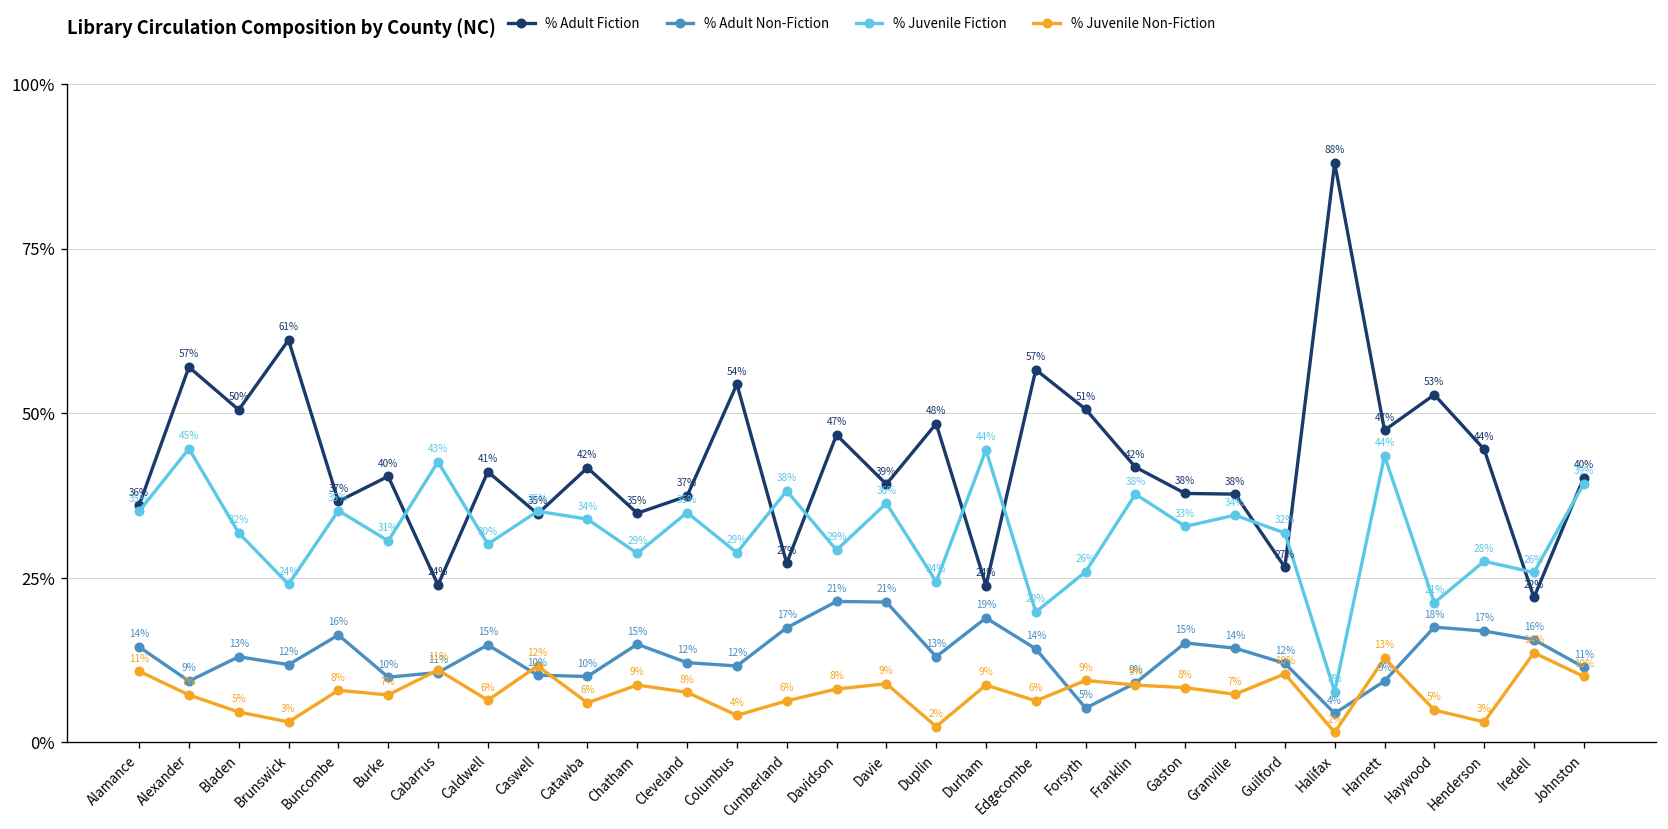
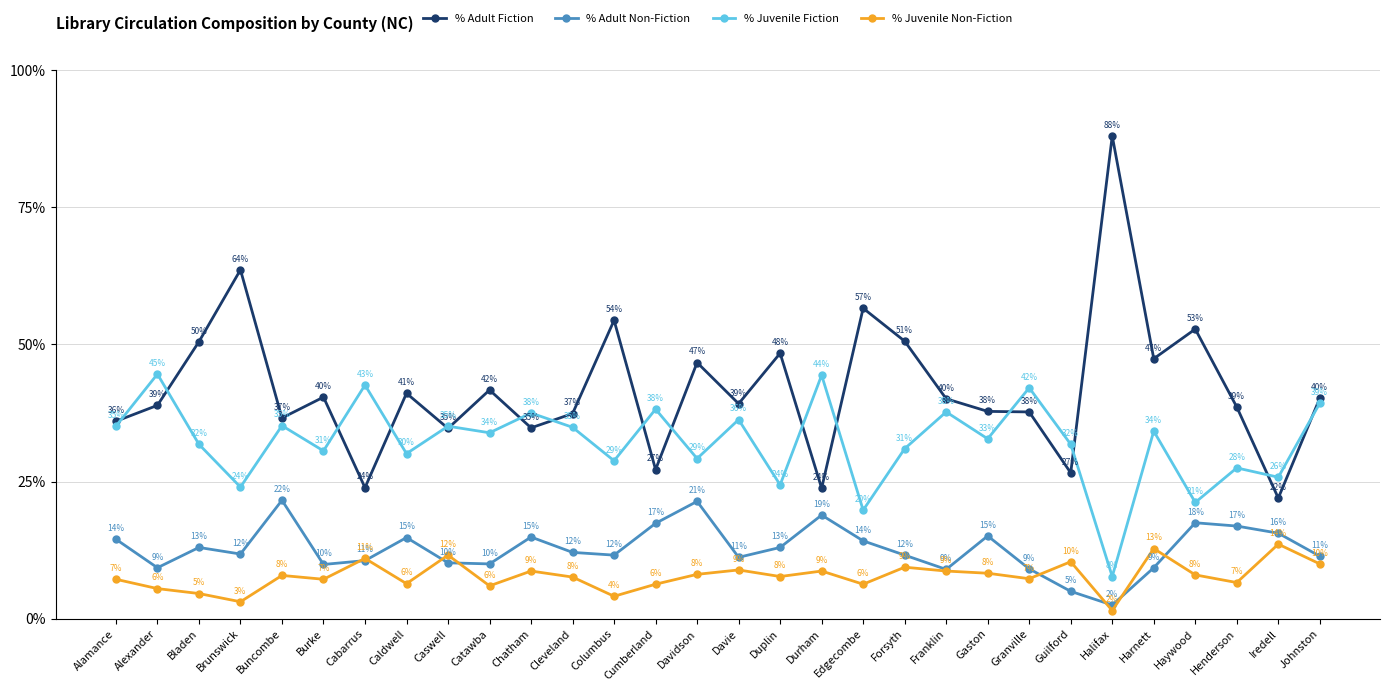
% Juvenile Non-Fiction, Alamance: 11% -> 7%
% Adult Fiction, Alexander: 57% -> 39%
% Juvenile Non-Fiction, Alexander: 7% -> 6%
% Adult Fiction, Brunswick: 61% -> 64%
% Adult Non-Fiction, Buncombe: 16% -> 22%
% Juvenile Fiction, Chatham: 29% -> 38%
% Adult Non-Fiction, Davie: 21% -> 11%
% Juvenile Non-Fiction, Duplin: 2% -> 8%
% Adult Non-Fiction, Forsyth: 5% -> 12%
% Juvenile Fiction, Forsyth: 26% -> 31%
% Adult Fiction, Franklin: 42% -> 40%
% Adult Non-Fiction, Granville: 14% -> 9%
% Juvenile Fiction, Granville: 34% -> 42%
% Adult Non-Fiction, Guilford: 12% -> 5%
% Adult Non-Fiction, Halifax: 4% -> 2%
% Juvenile Fiction, Harnett: 44% -> 34%
% Juvenile Non-Fiction, Haywood: 5% -> 8%
% Adult Fiction, Henderson: 44% -> 39%
% Juvenile Non-Fiction, Henderson: 3% -> 7%
